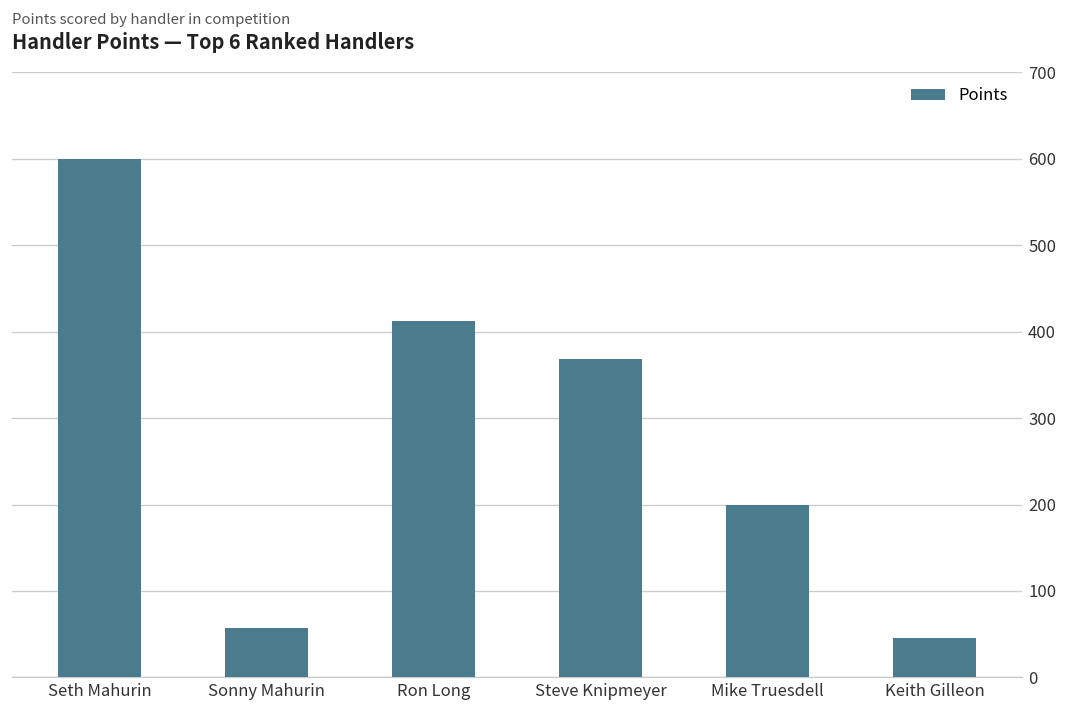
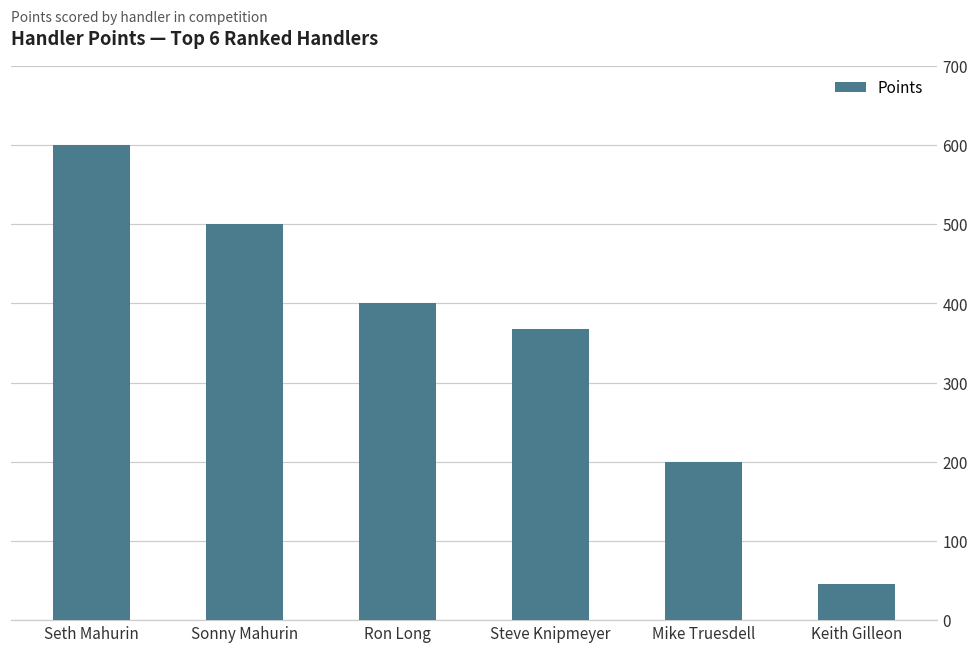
Sonny Mahurin: 60 -> 500
Ron Long: 410 -> 400
